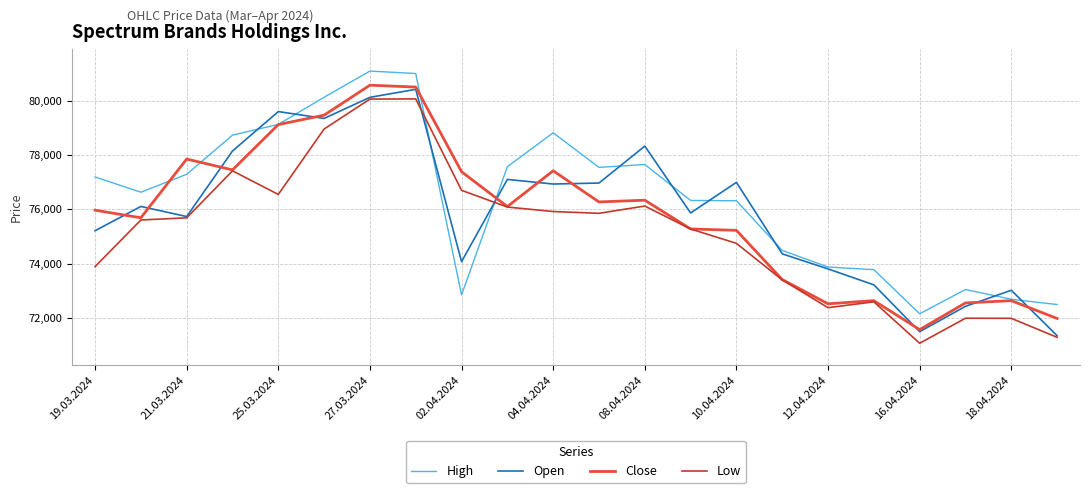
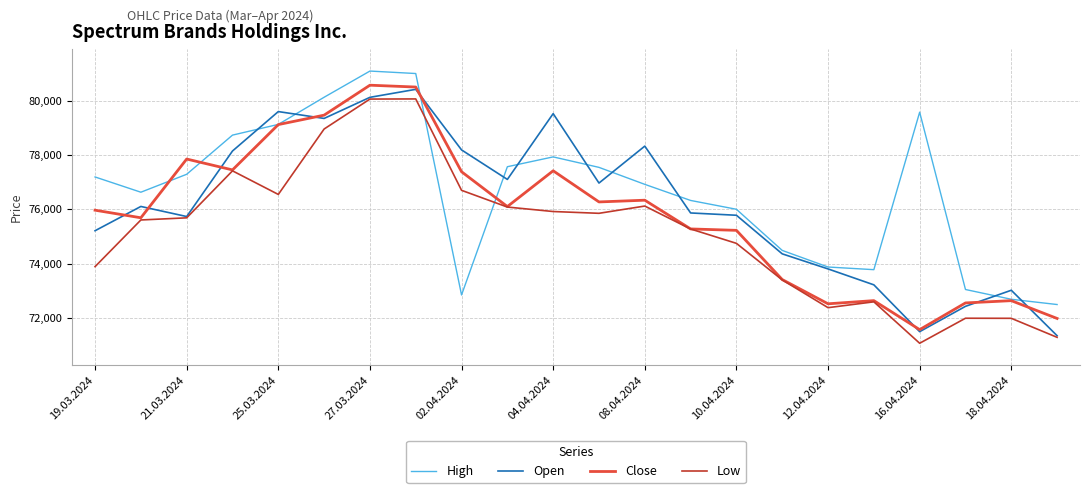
Open, 02.04.2024: 74,100 -> 78,200
High, 04.04.2024: 78,800 -> 77,900
Open, 04.04.2024: 76,900 -> 79,500
High, 08.04.2024: 77,700 -> 76,900
High, 10.04.2024: 76,300 -> 76,000
Open, 10.04.2024: 77,000 -> 75,800
High, 16.04.2024: 72,100 -> 79,600
